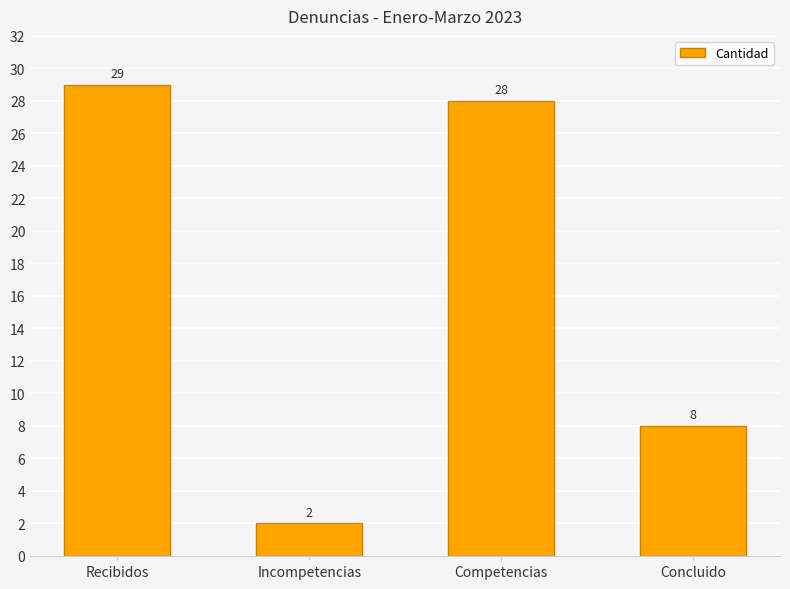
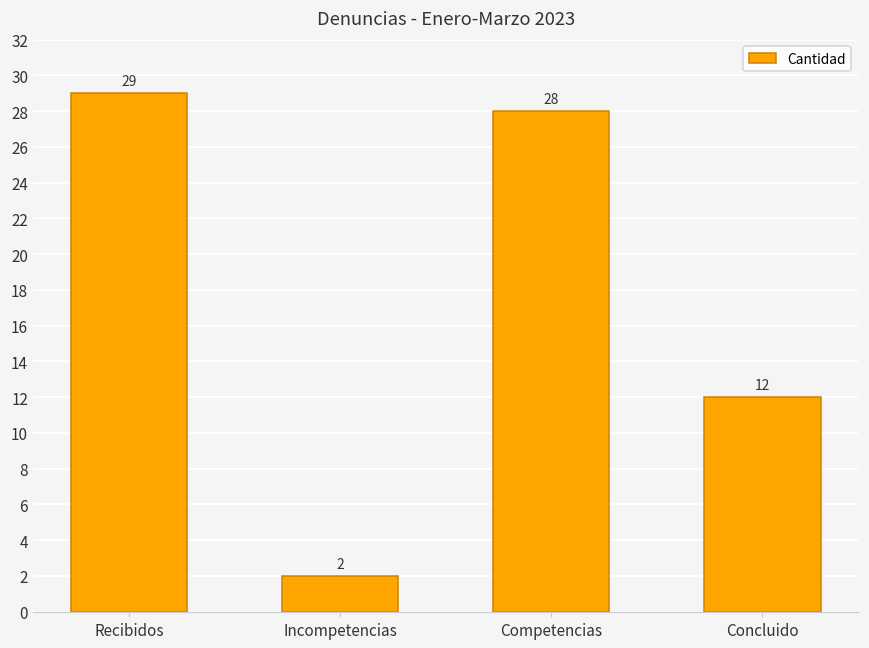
Concluido: 8 -> 12
